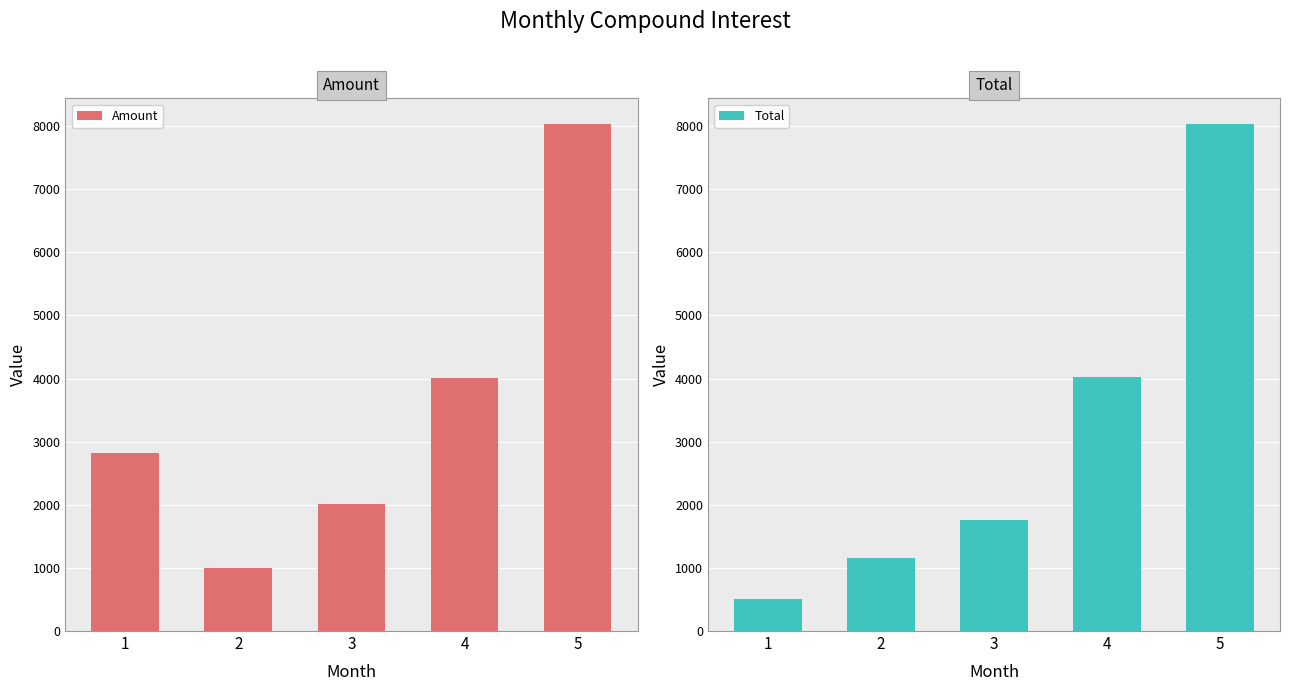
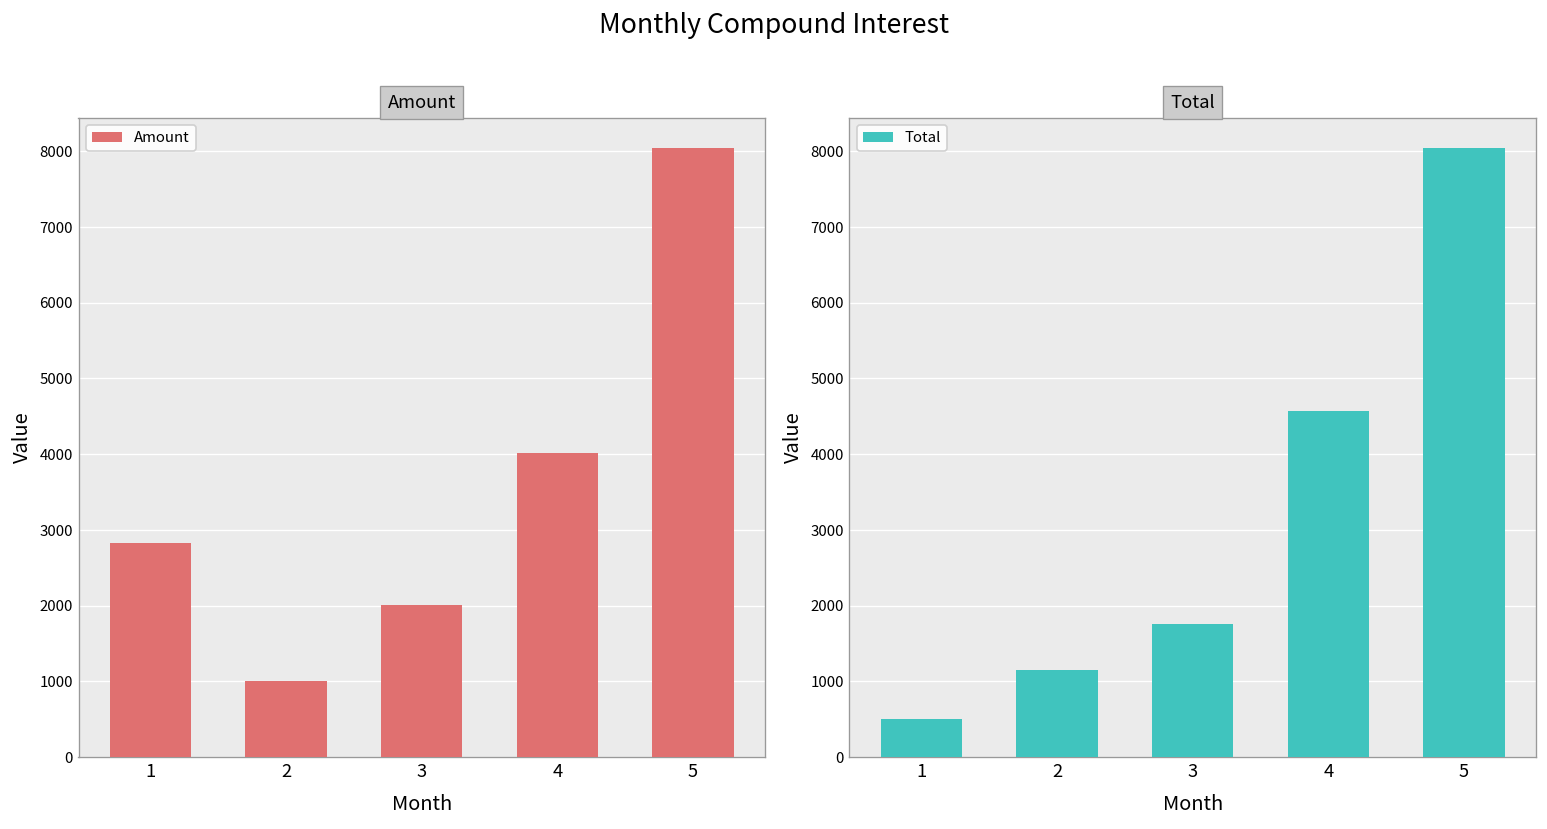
Total, 4: 4000 -> 4600
